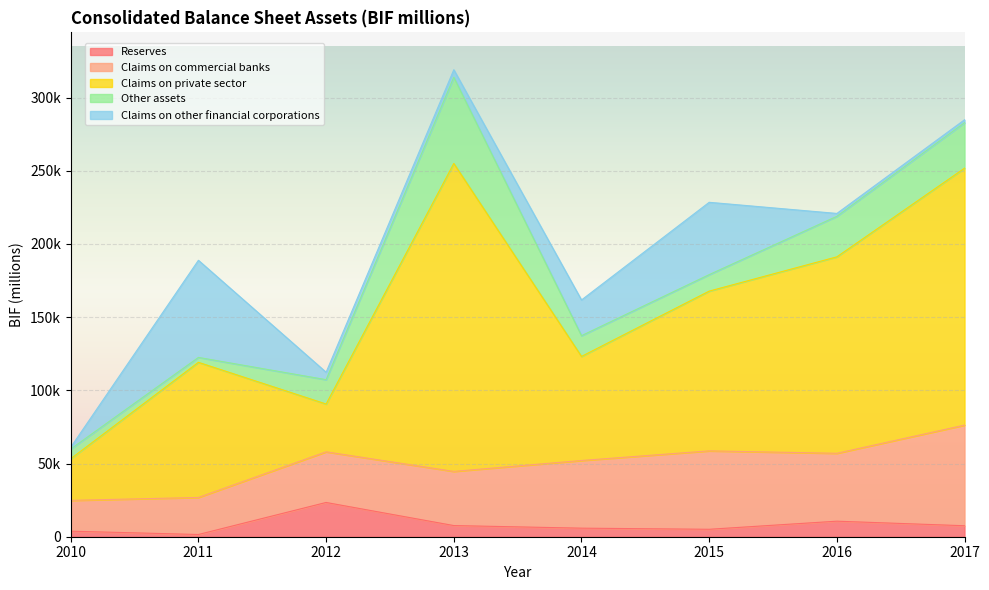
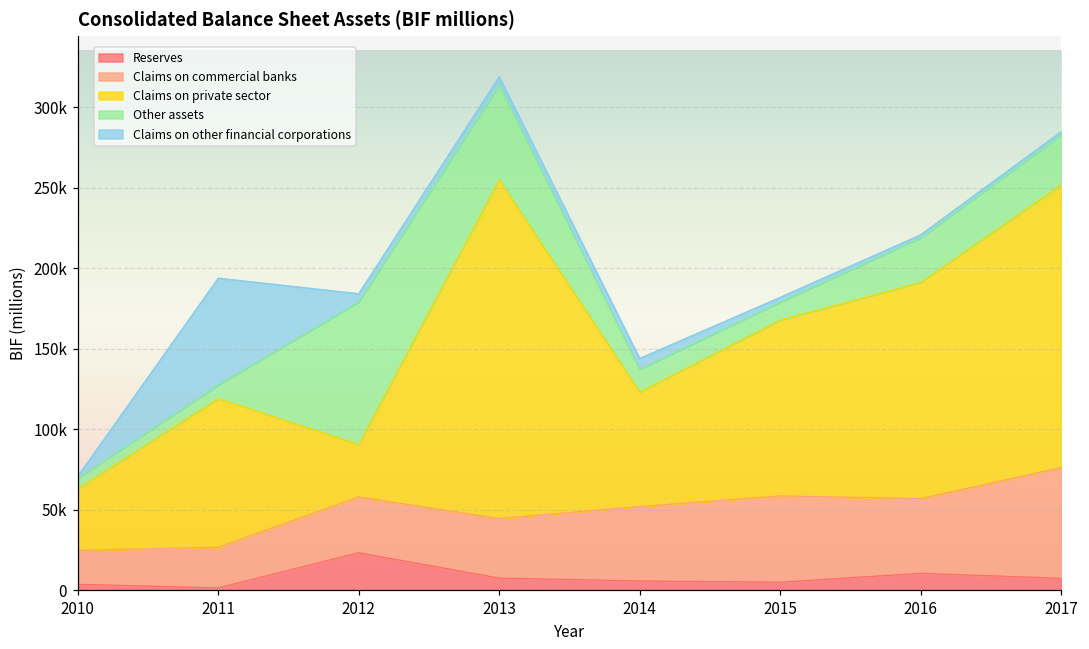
Claims on private sector, 2010: 28000 -> 38000
Other assets, 2011: 3000 -> 8000
Other assets, 2012: 17000 -> 89000
Claims on other financial corporations, 2014: 24000 -> 7000
Claims on other financial corporations, 2015: 49000 -> 3000
